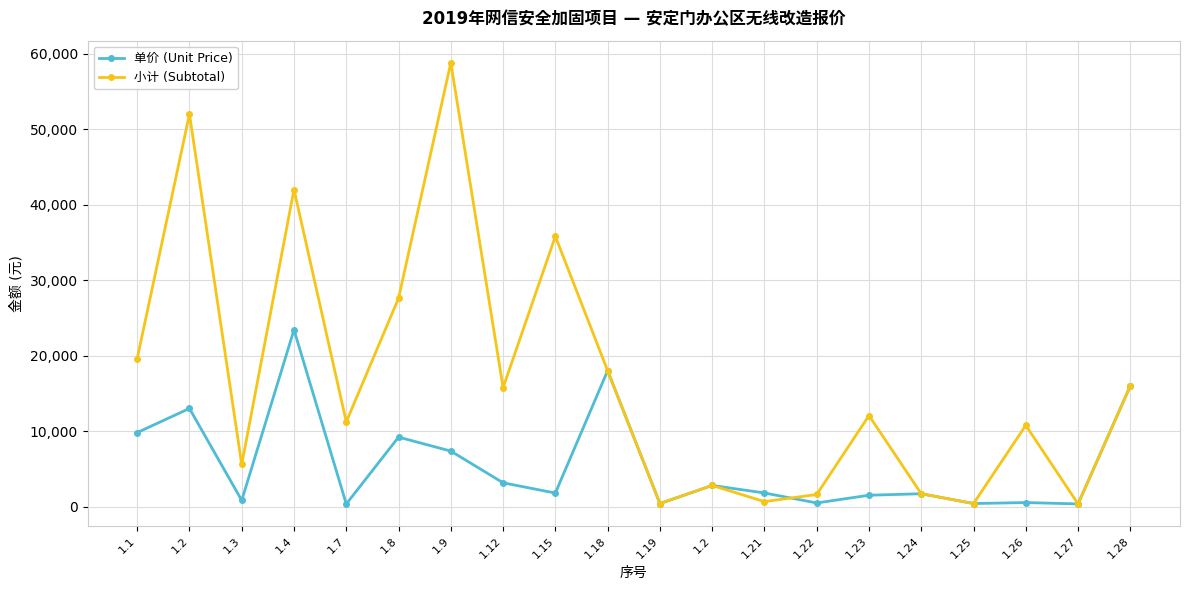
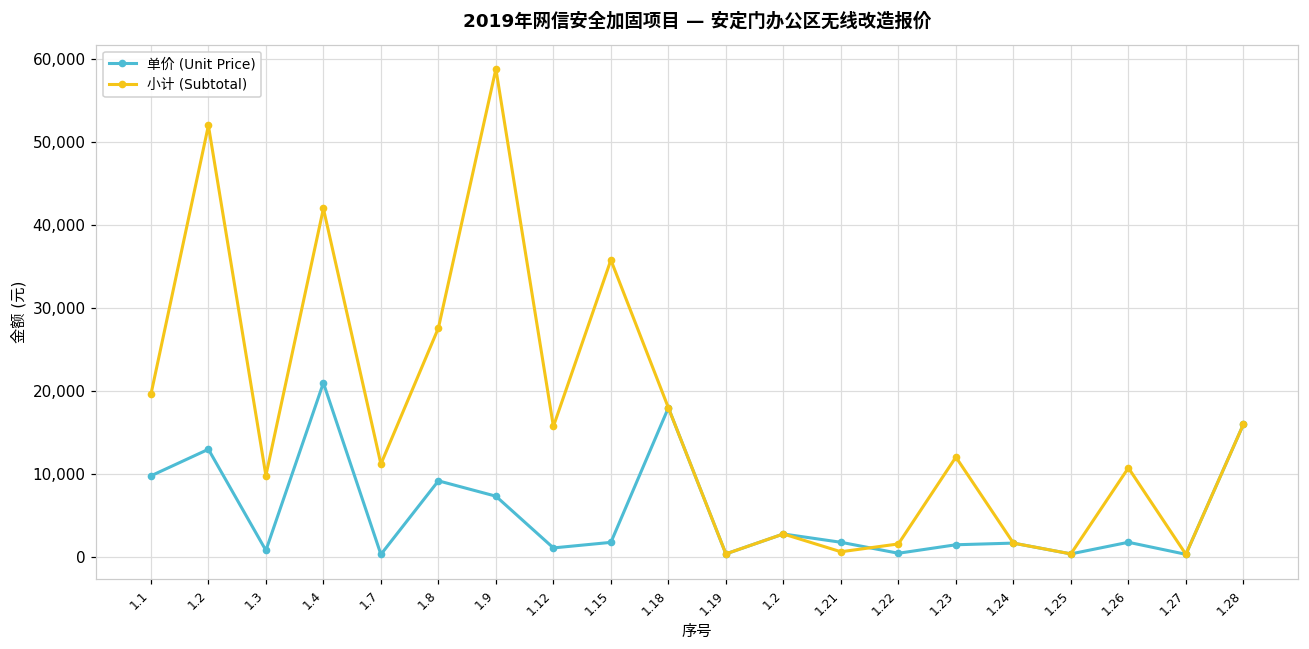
小计 (Subtotal), 1.3: 6,000 -> 10,000
单价 (Unit Price), 1.4: 23,000 -> 21,000
单价 (Unit Price), 1.12: 3,000 -> 1,000
单价 (Unit Price), 1.26: 1,000 -> 2,000
